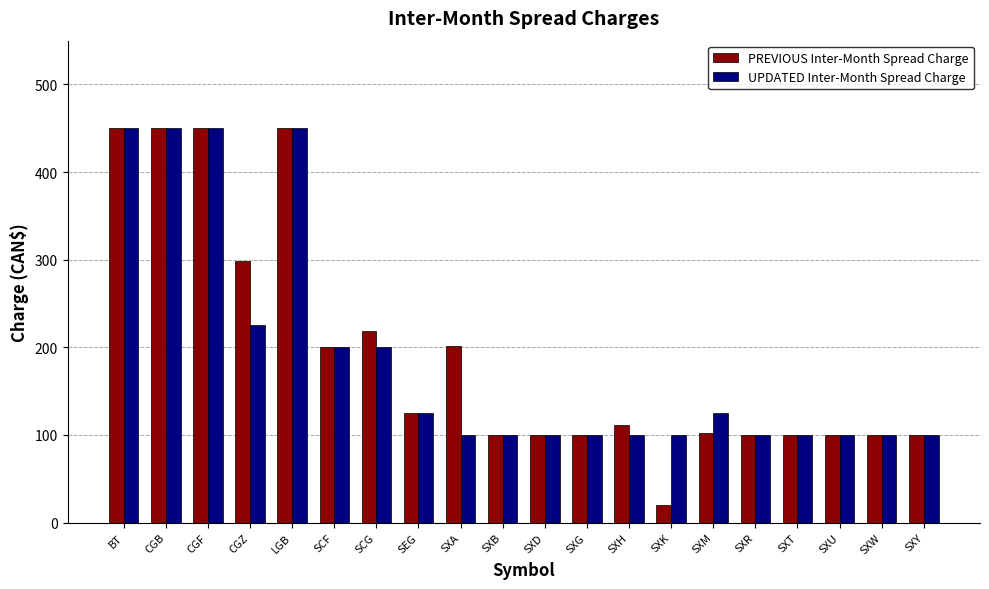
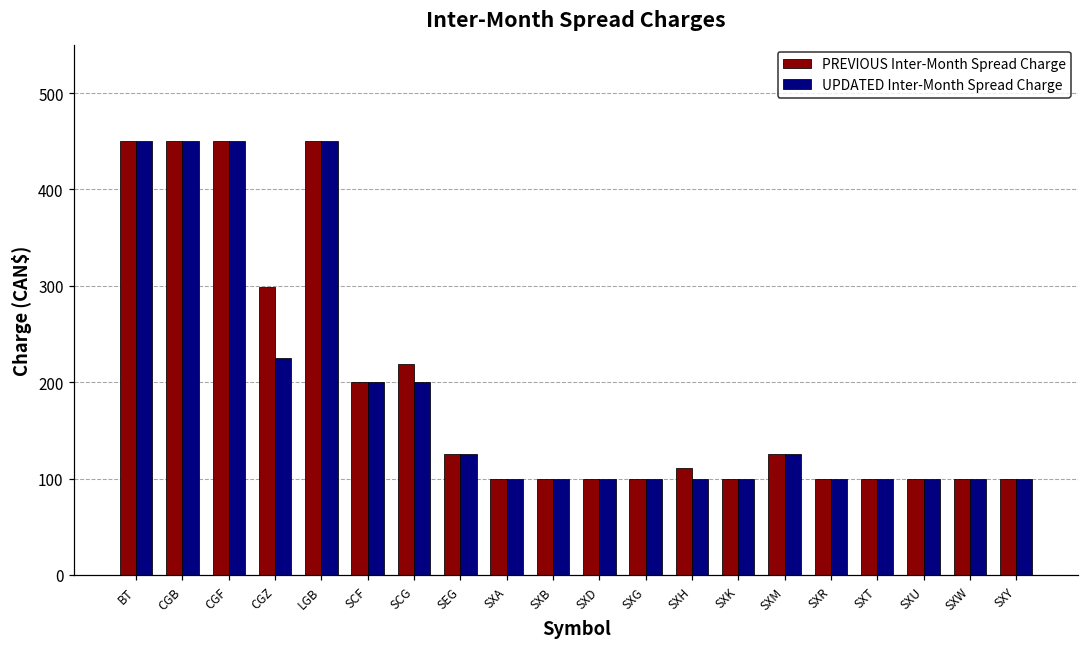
PREVIOUS Inter-Month Spread Charge, SXA: 200 -> 100
PREVIOUS Inter-Month Spread Charge, SXK: 20 -> 100
PREVIOUS Inter-Month Spread Charge, SXM: 100 -> 130
